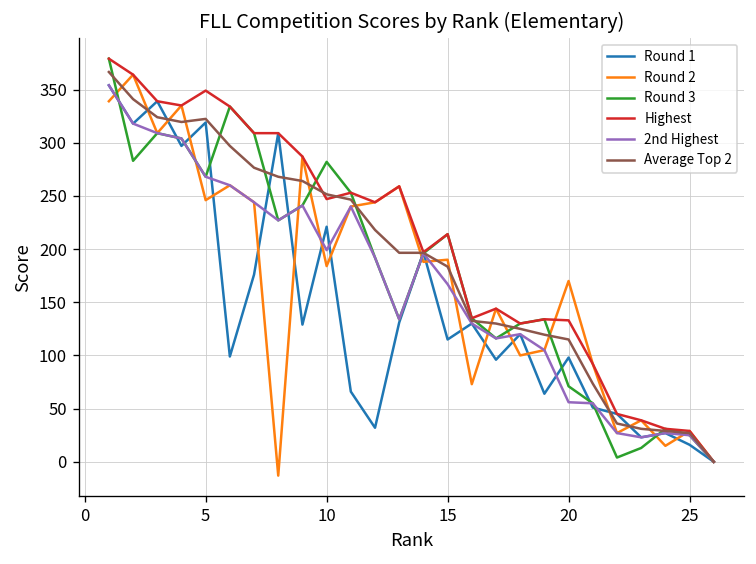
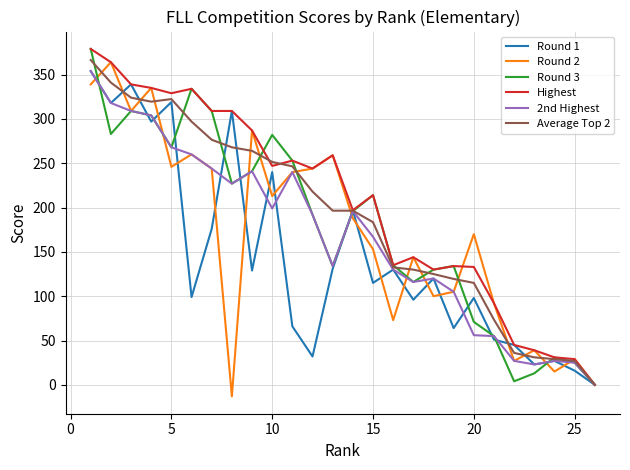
Highest, 5: 350 -> 330
Round 1, 10: 220 -> 240
Round 2, 10: 180 -> 210
Round 2, 15: 190 -> 150
